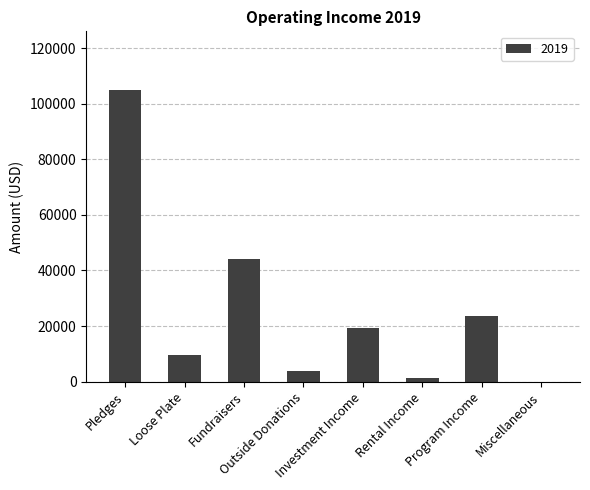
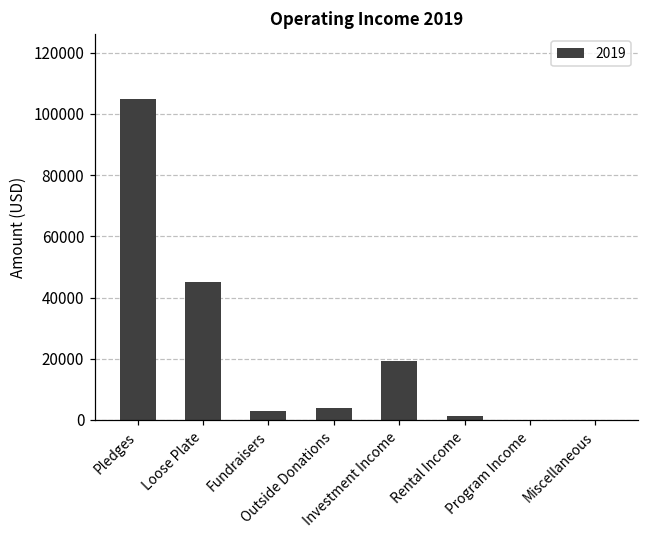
Loose Plate: 10000 -> 45000
Fundraisers: 44000 -> 3000
Program Income: 23000 -> 0
